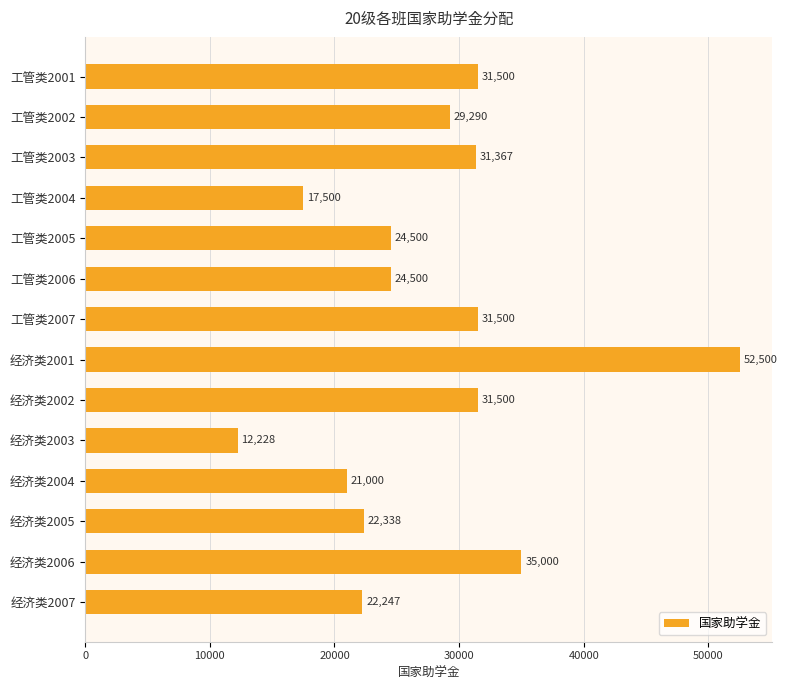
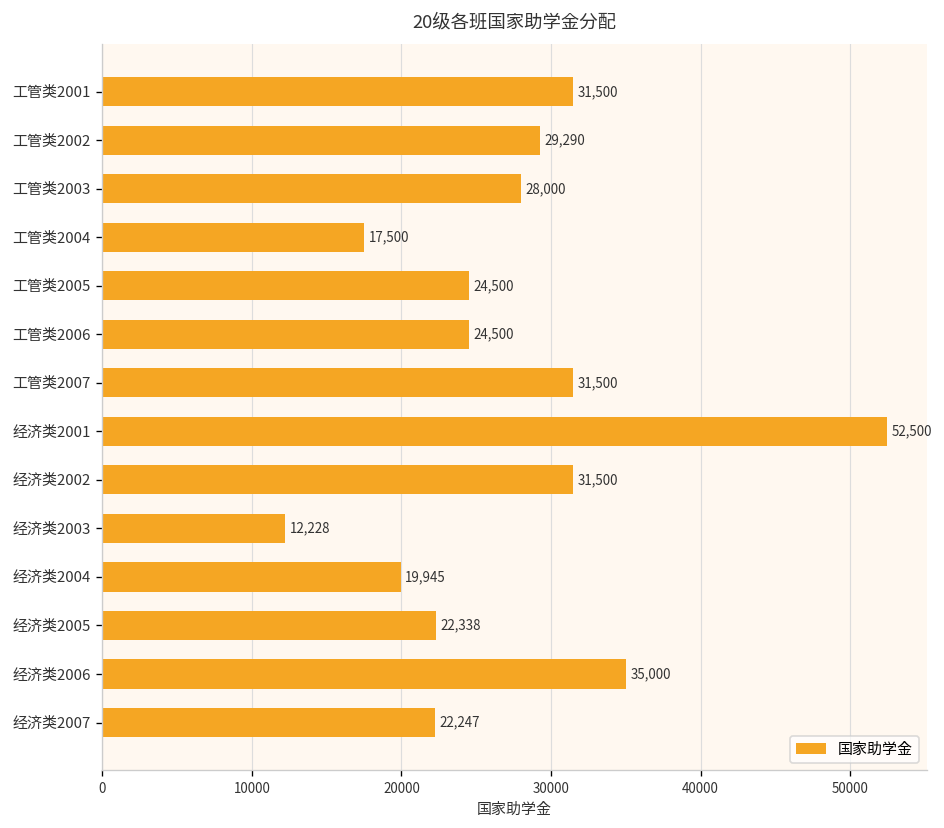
工管类2003: 31,367 -> 28,000
经济类2004: 21,000 -> 19,945
